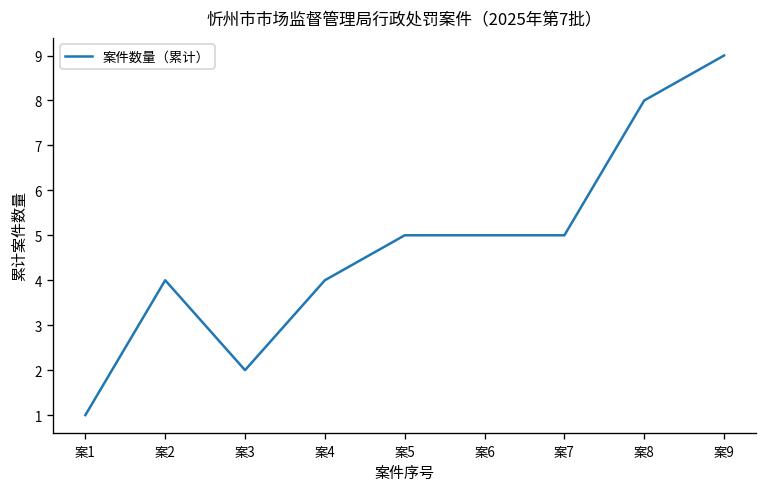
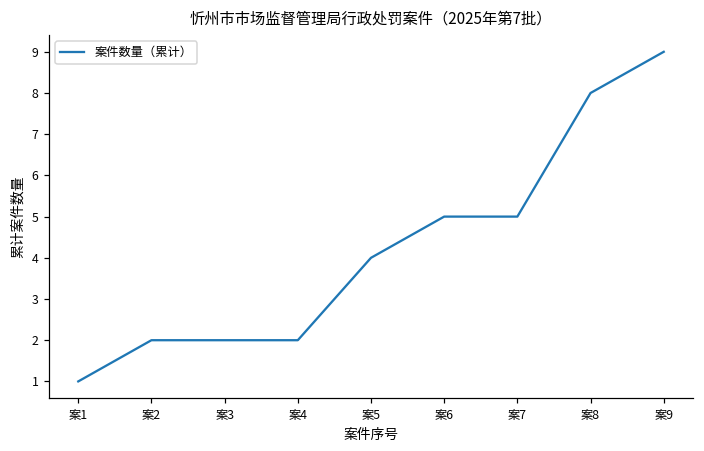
案2: 4 -> 2
案4: 4 -> 2
案5: 5 -> 4
